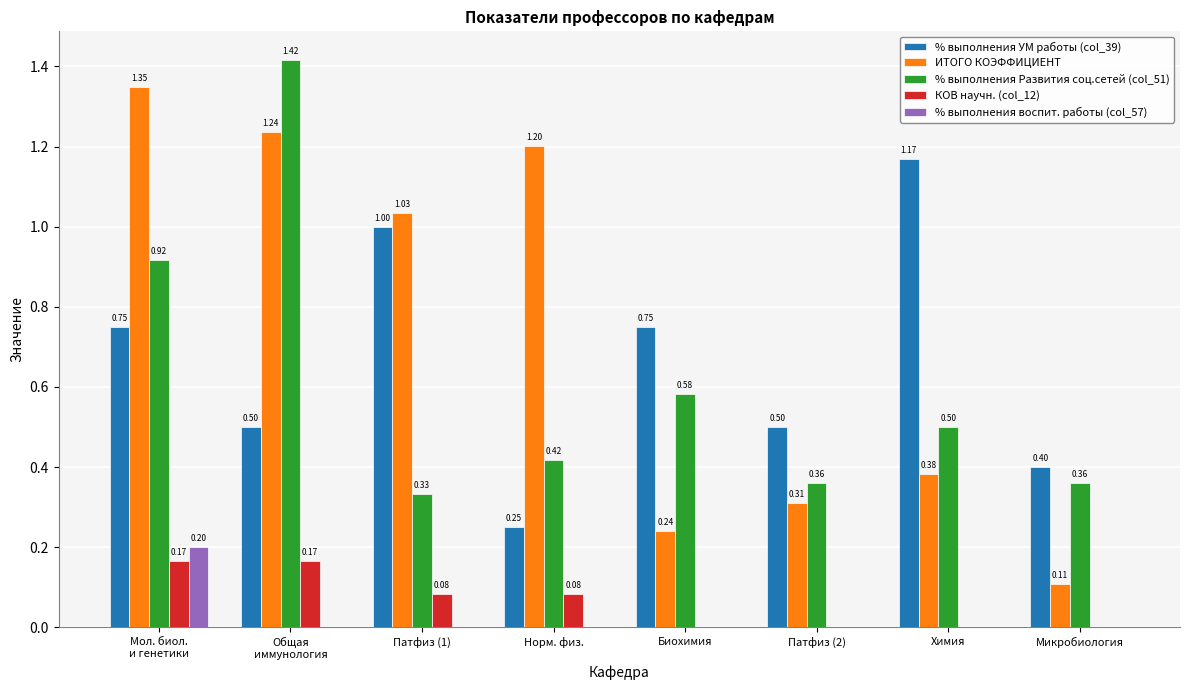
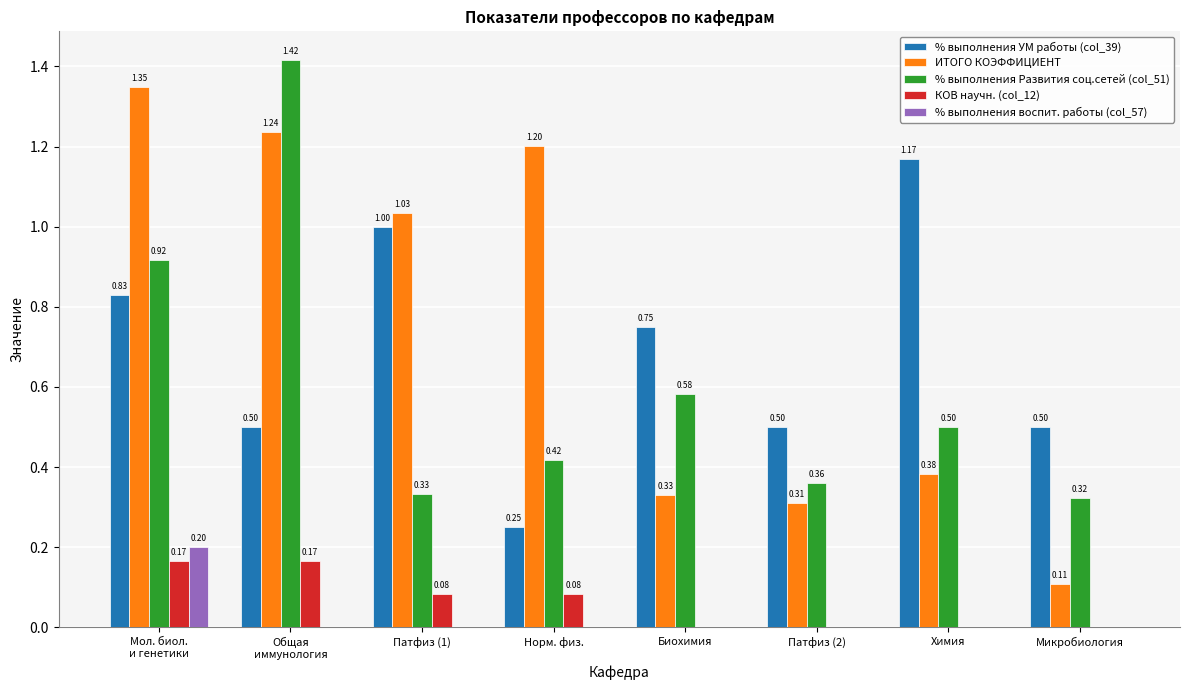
% выполнения УМ работы (col_39), Мол. биол. и генетики: 0.75 -> 0.83
ИТОГО КОЭФФИЦИЕНТ, Биохимия: 0.24 -> 0.33
% выполнения УМ работы (col_39), Микробиология: 0.40 -> 0.50
% выполнения Развития соц.сетей (col_51), Микробиология: 0.36 -> 0.32
